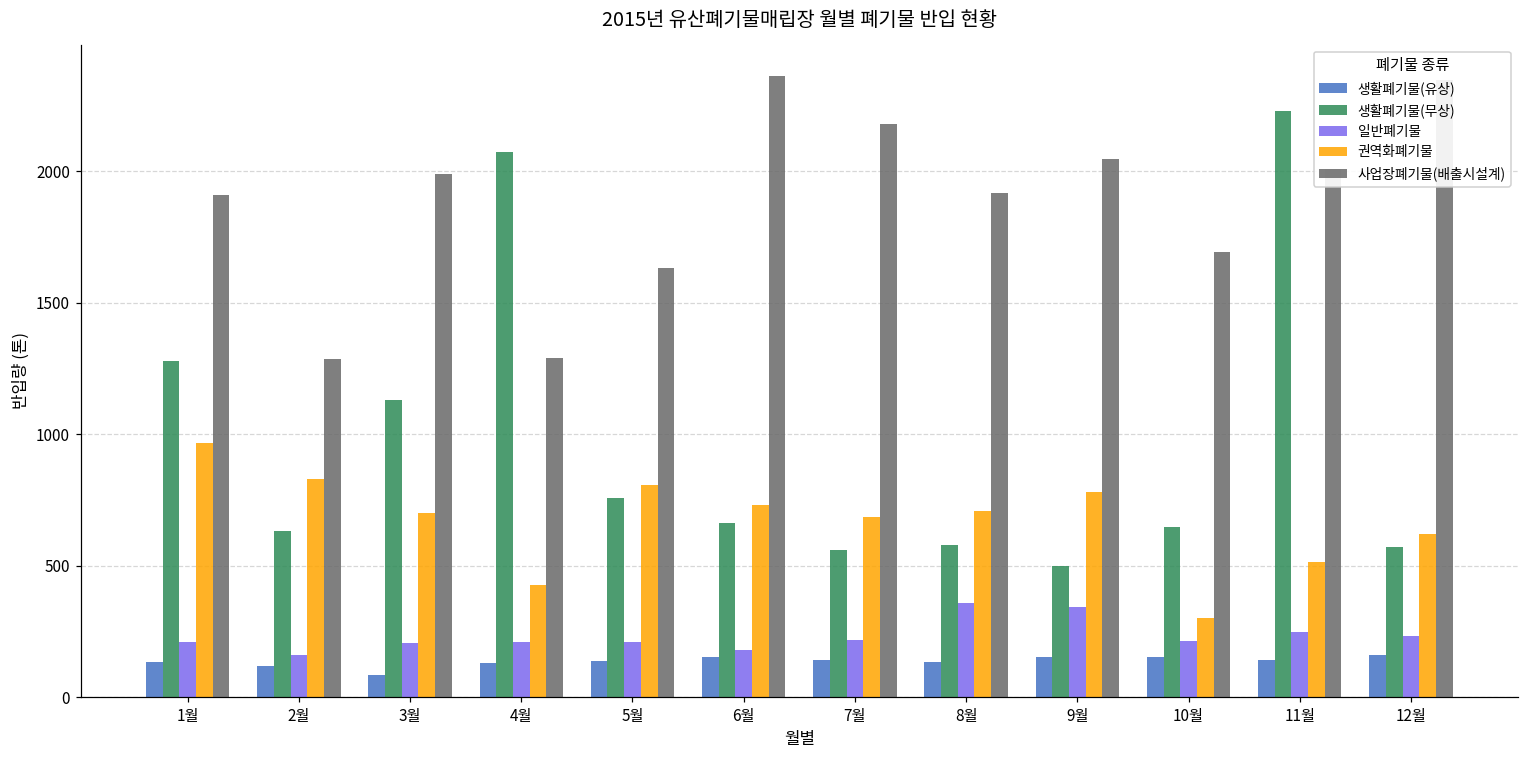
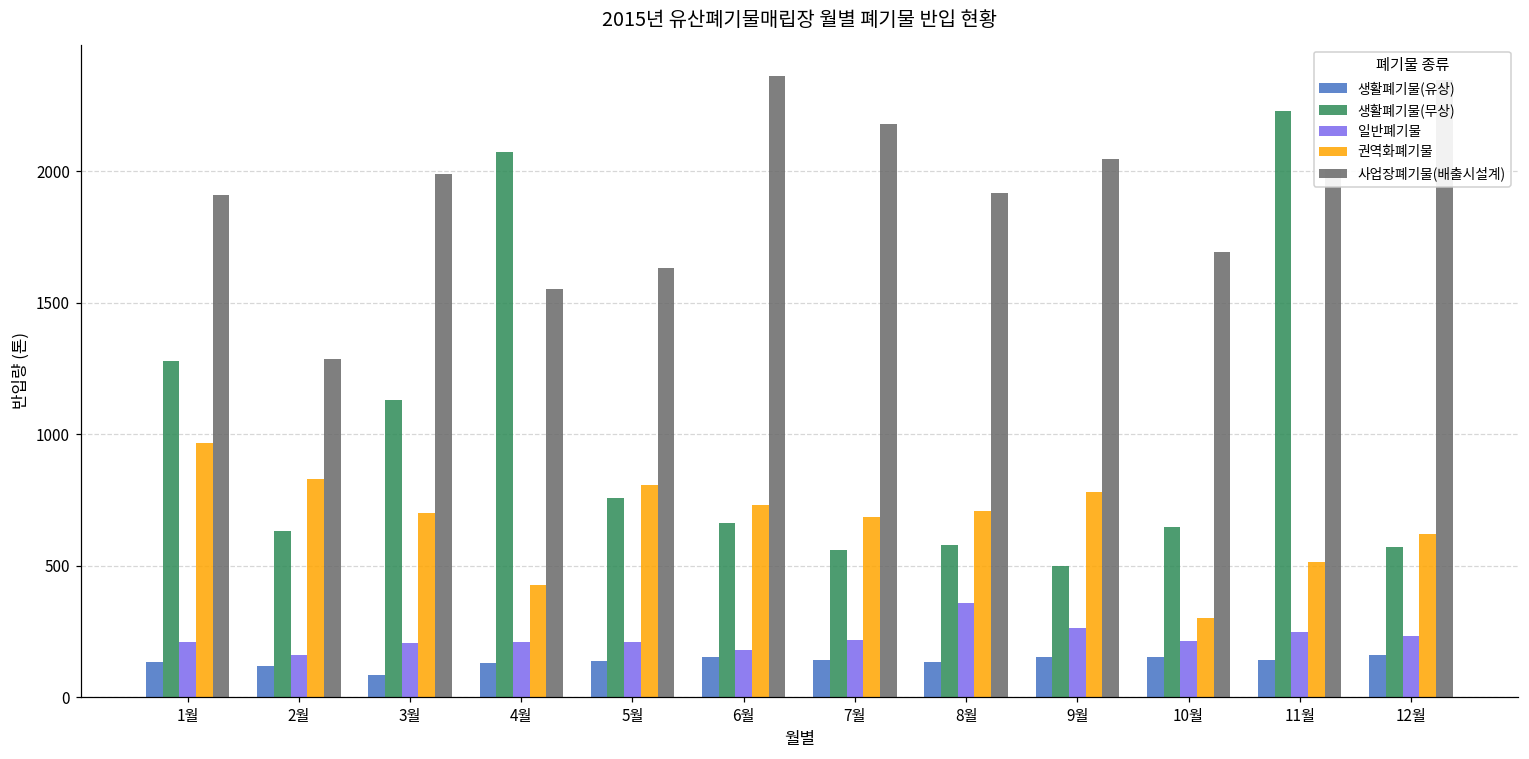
사업장폐기물(배출시설계), 4월: 1290 -> 1550
일반폐기물, 9월: 340 -> 260
